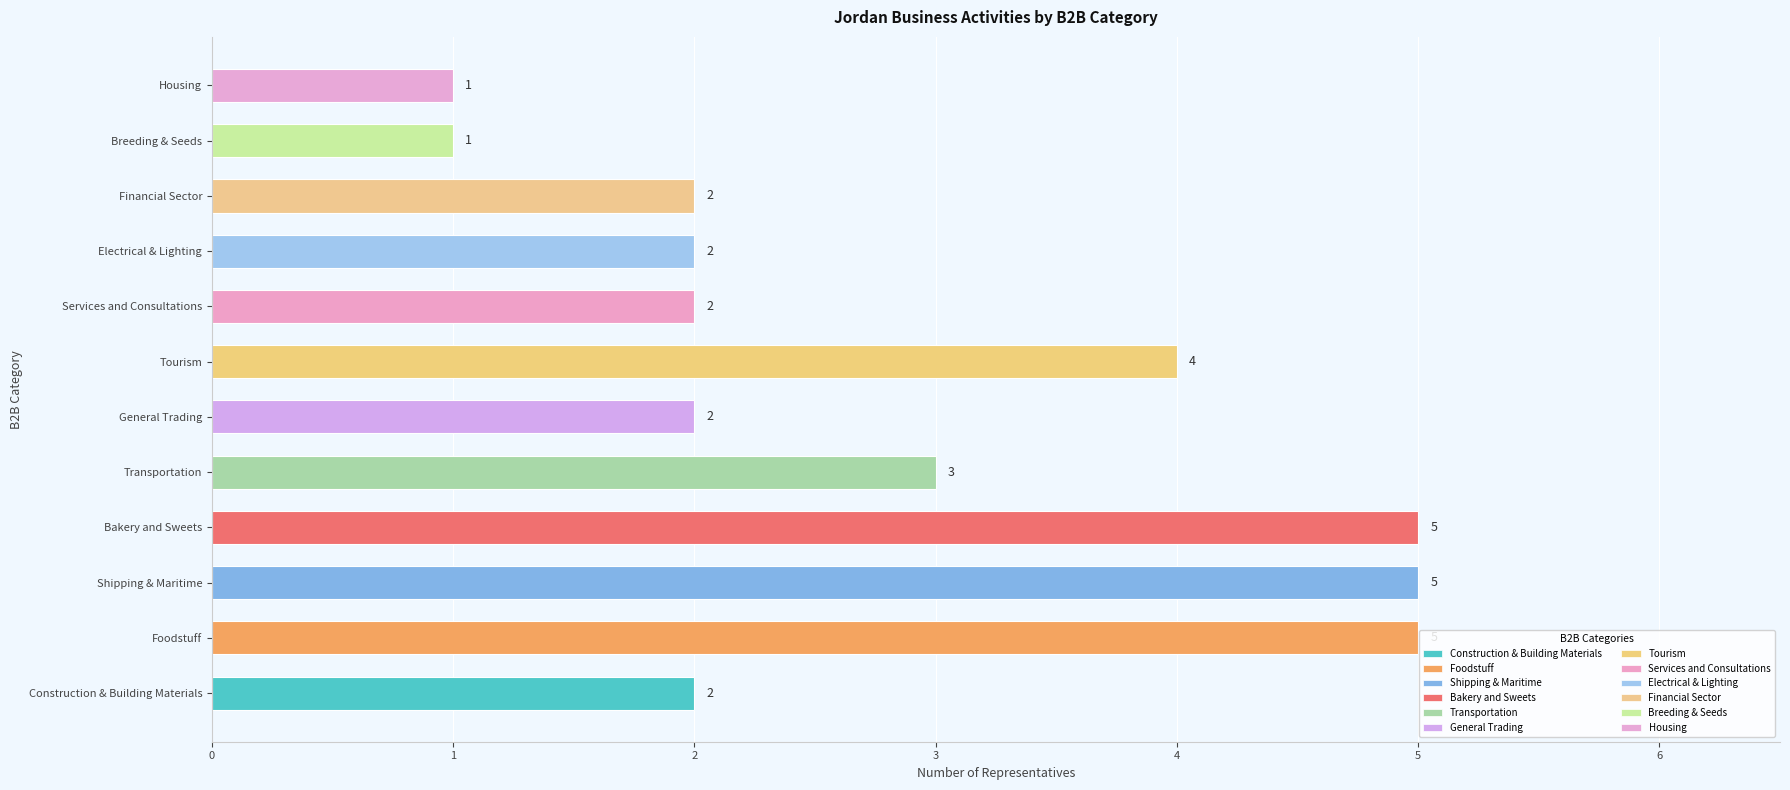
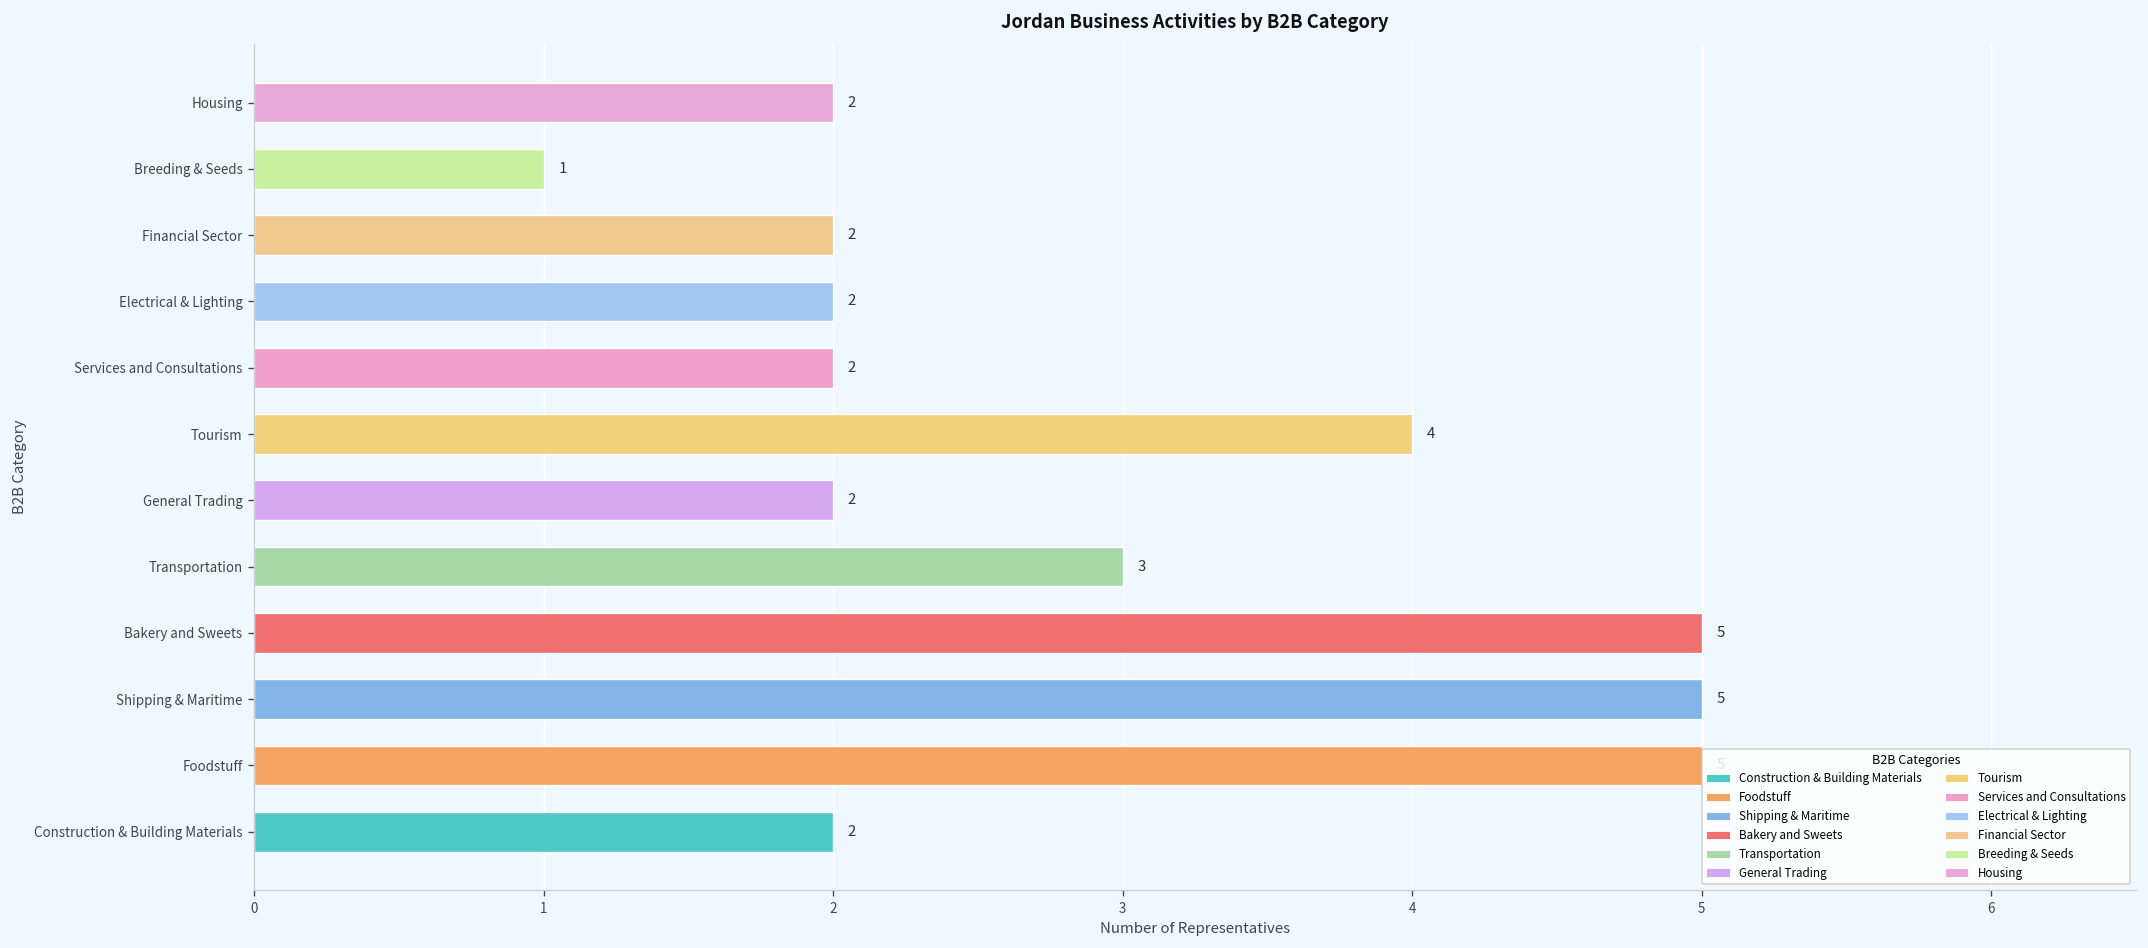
Housing: 1 -> 2
